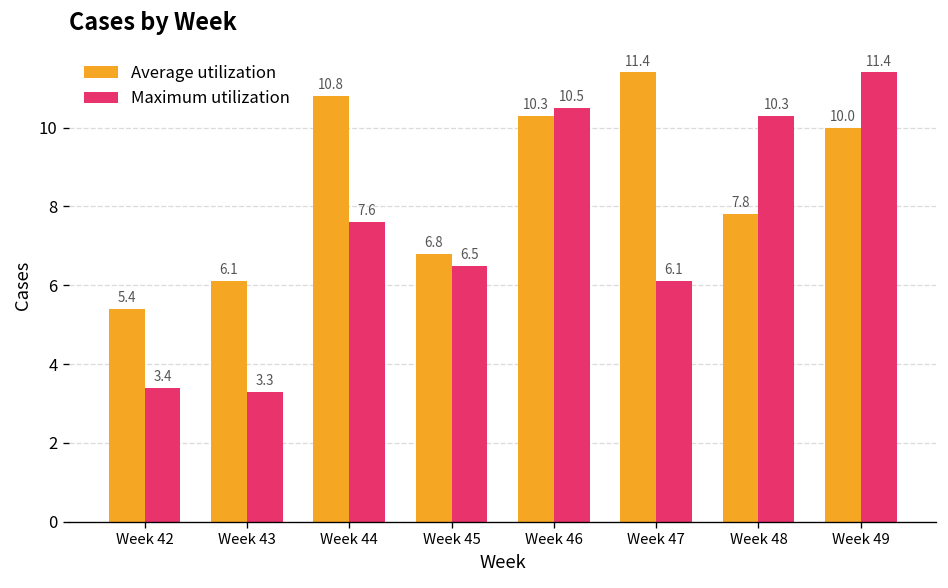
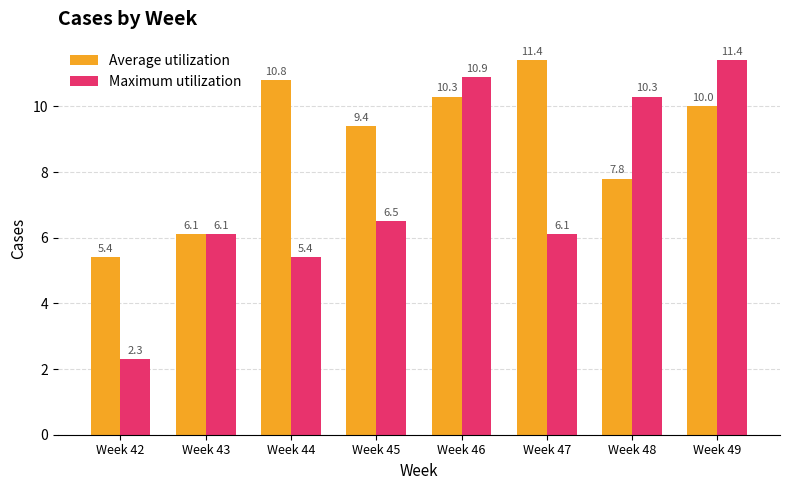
Maximum utilization, Week 42: 3.4 -> 2.3
Maximum utilization, Week 43: 3.3 -> 6.1
Maximum utilization, Week 44: 7.6 -> 5.4
Average utilization, Week 45: 6.8 -> 9.4
Maximum utilization, Week 46: 10.5 -> 10.9
